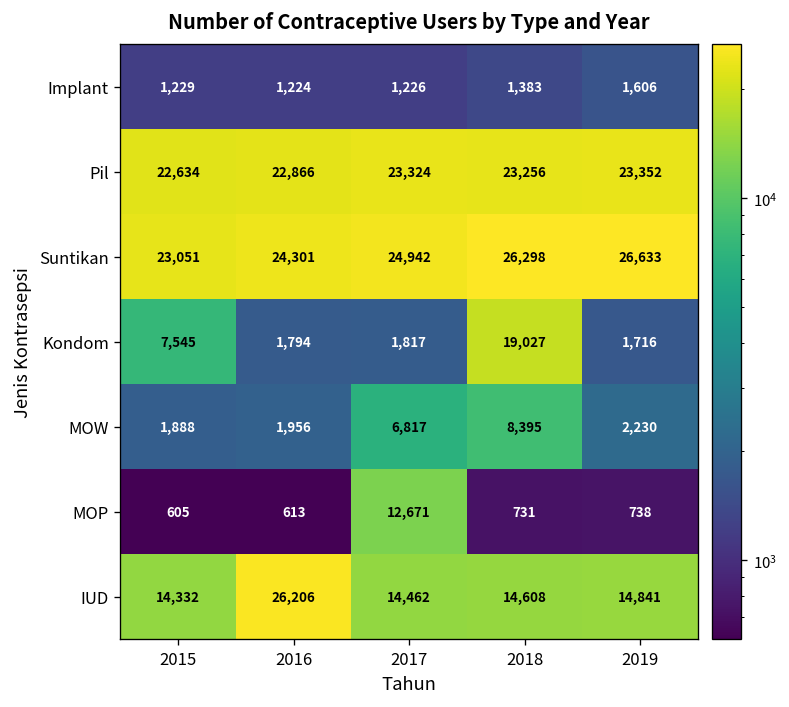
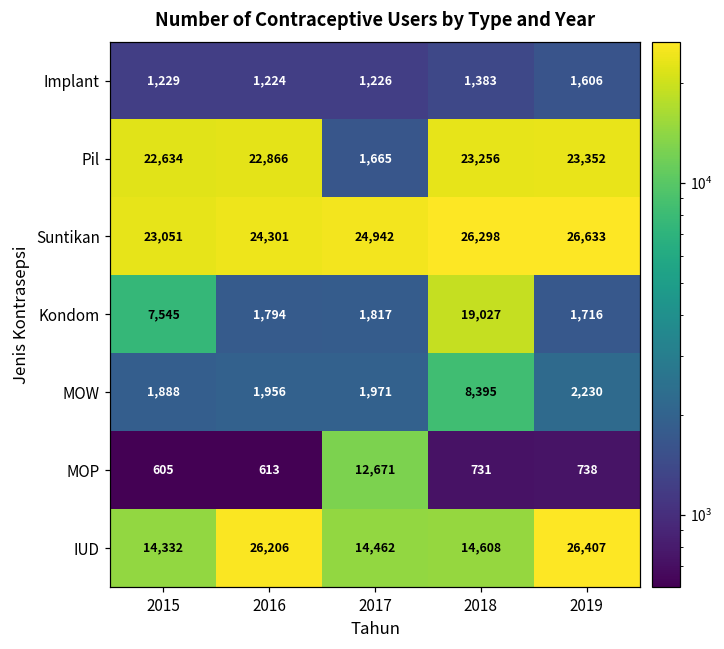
Pil, 2017: 23,324 -> 1,665
MOW, 2017: 6,817 -> 1,971
IUD, 2019: 14,841 -> 26,407
